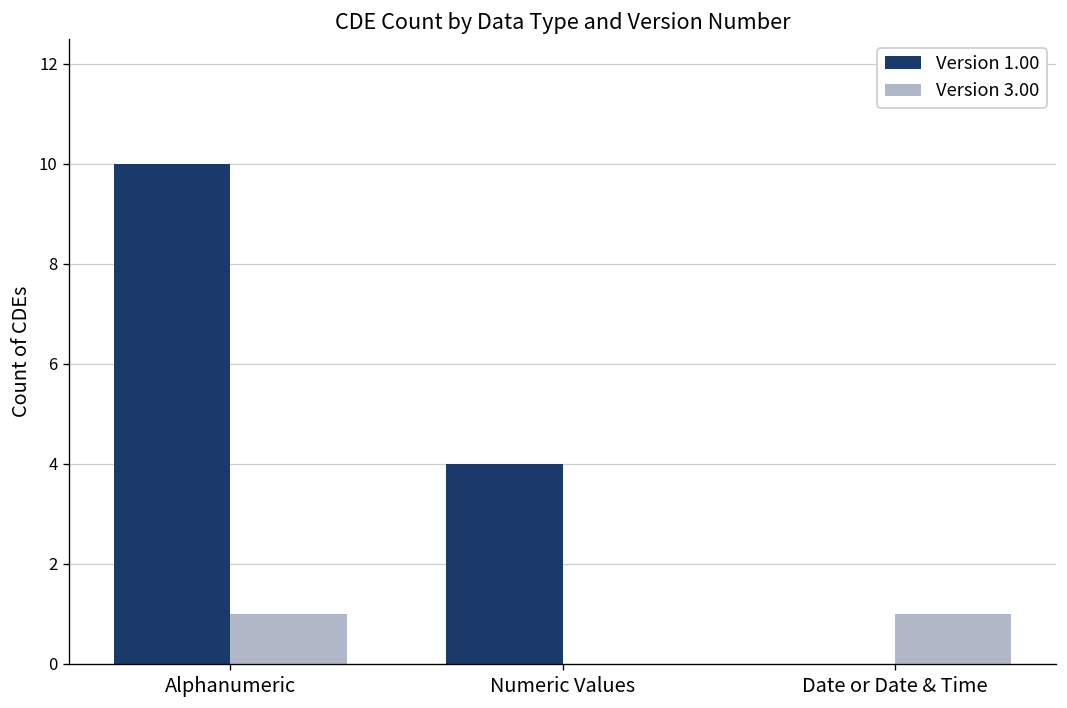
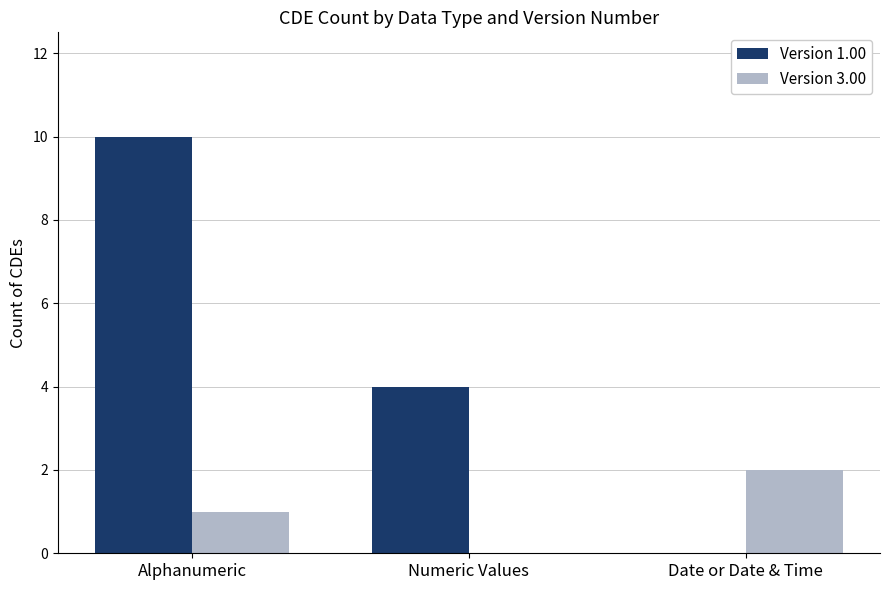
Version 3.00, Date or Date & Time: 1 -> 2
